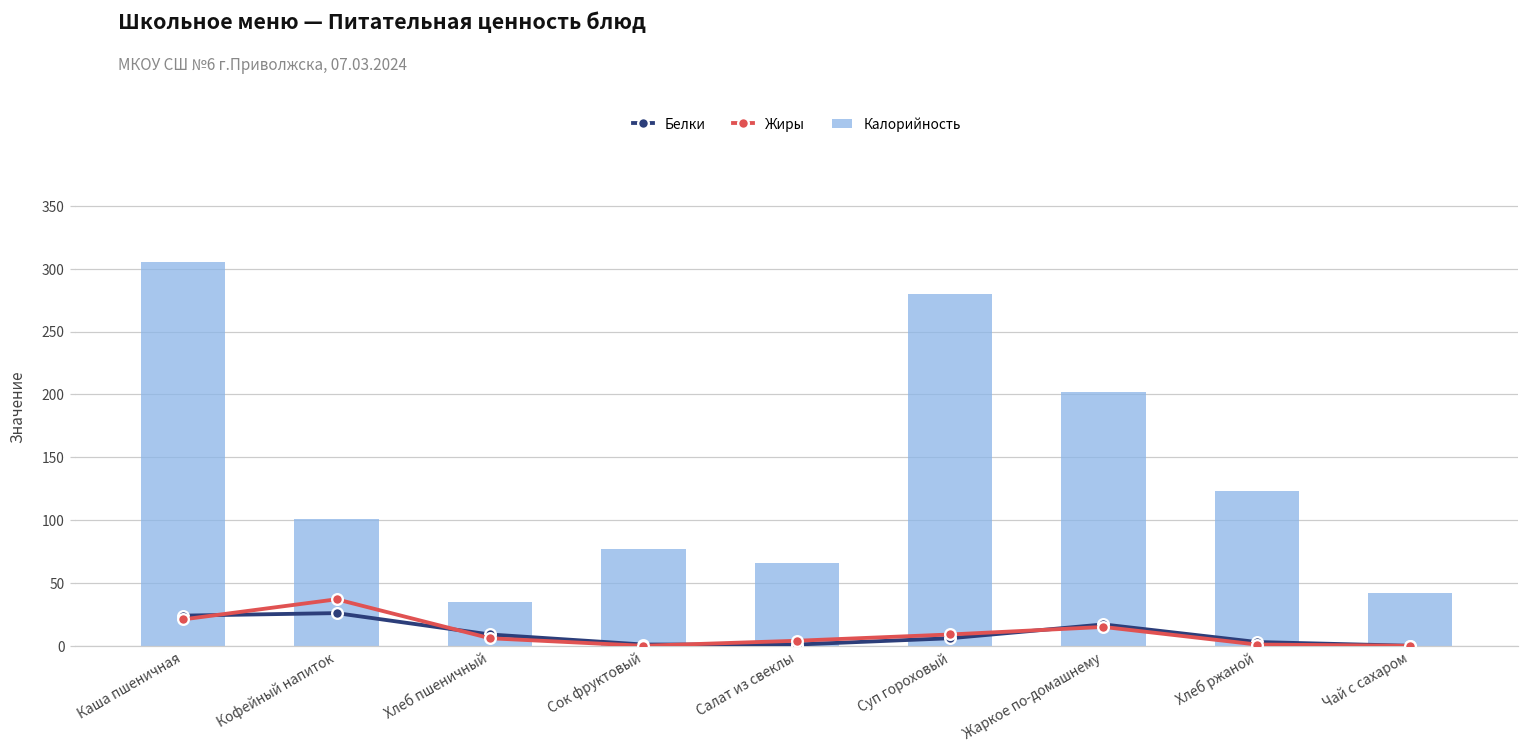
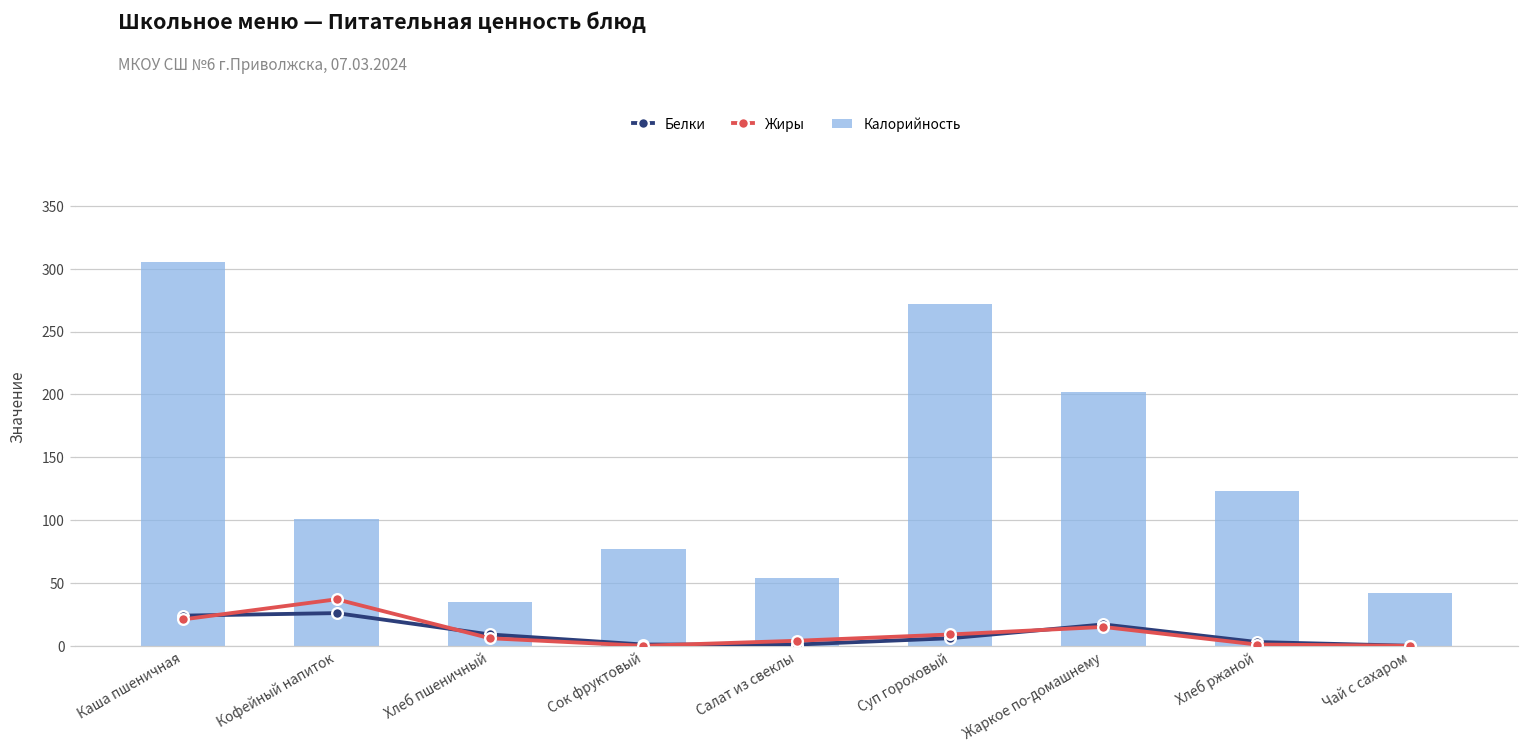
Калорийность, Салат из свеклы: 66 -> 54
Калорийность, Суп гороховый: 280 -> 272
